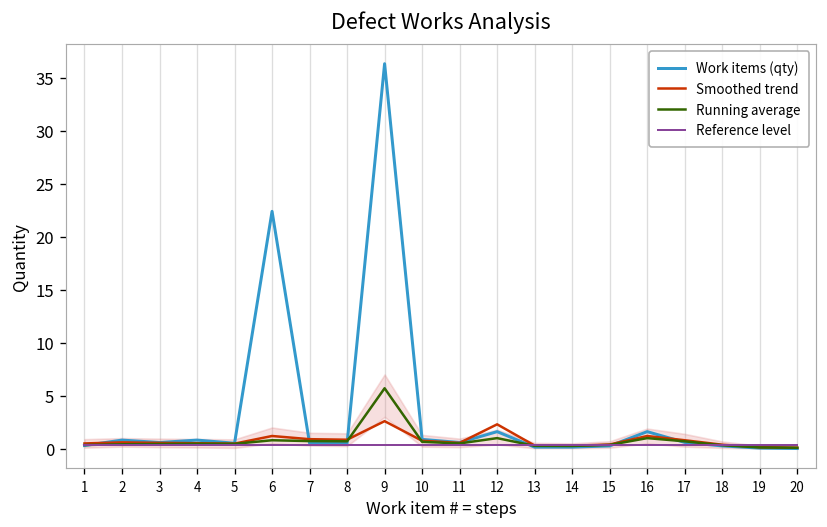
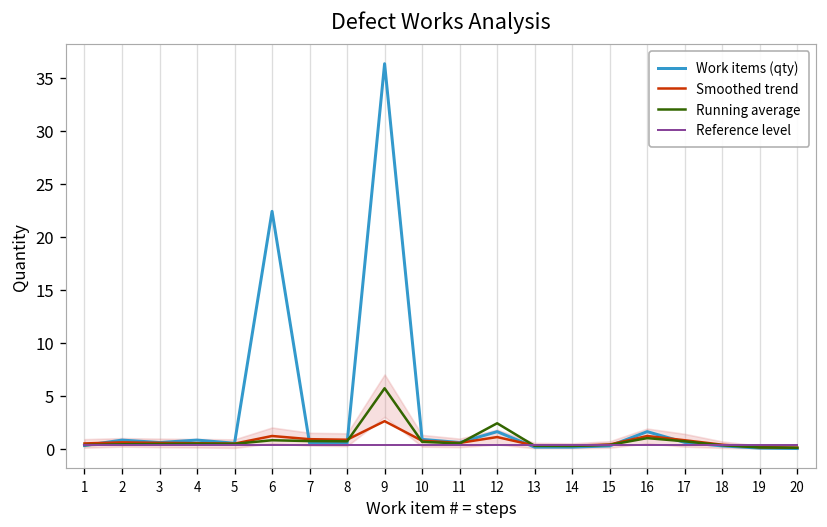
Smoothed trend, 12: 2 -> 1
Running average, 12: 1 -> 2
